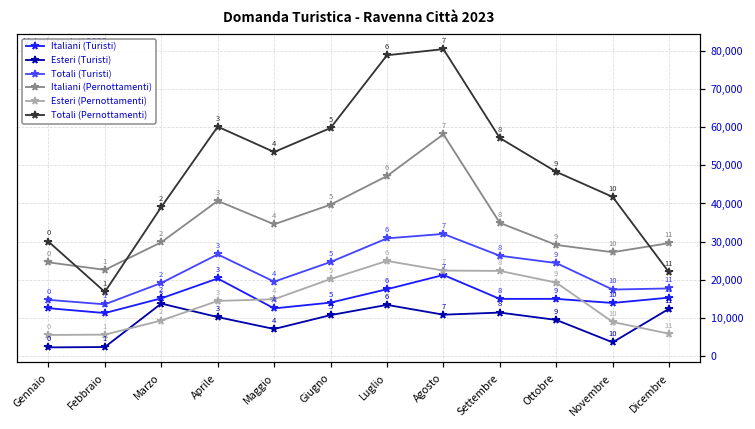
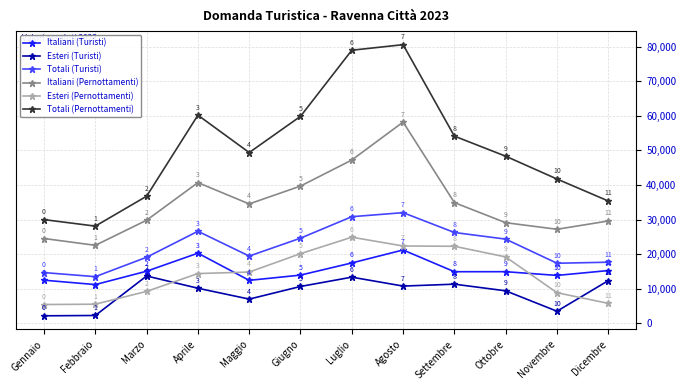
Totali (Pernottamenti), Febbraio: 17,000 -> 28,000
Totali (Pernottamenti), Marzo: 39,000 -> 37,000
Totali (Pernottamenti), Maggio: 54,000 -> 49,000
Totali (Pernottamenti), Settembre: 57,000 -> 54,000
Totali (Pernottamenti), Dicembre: 22,000 -> 35,000
